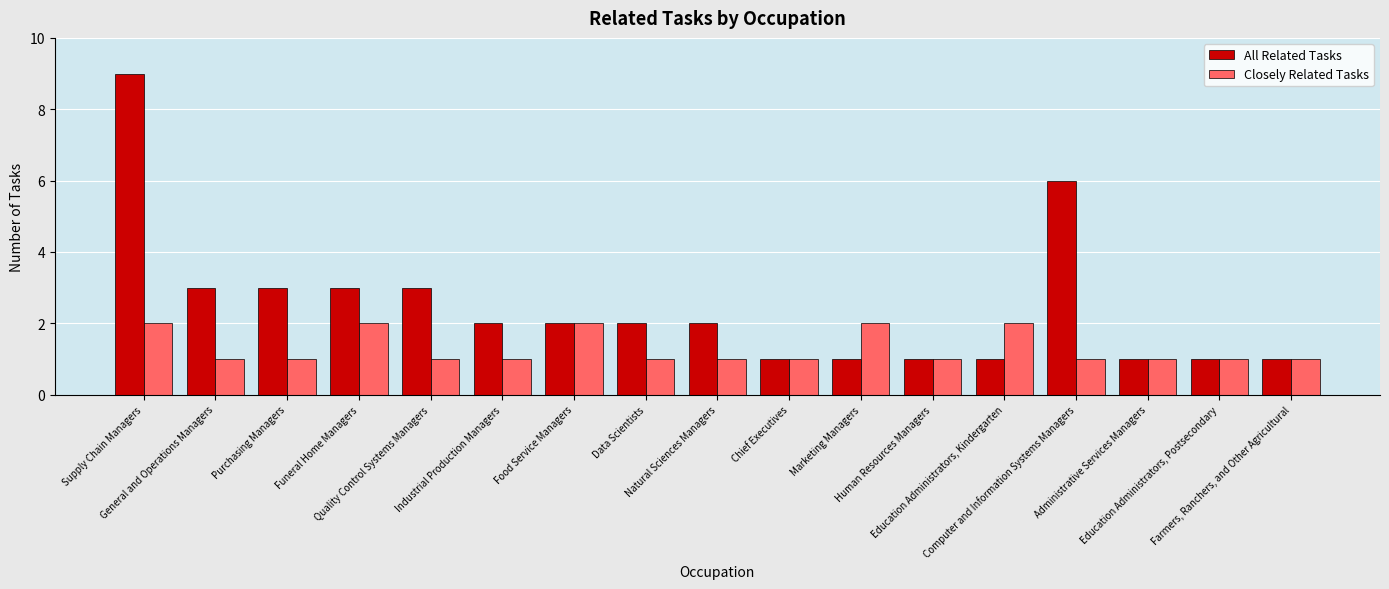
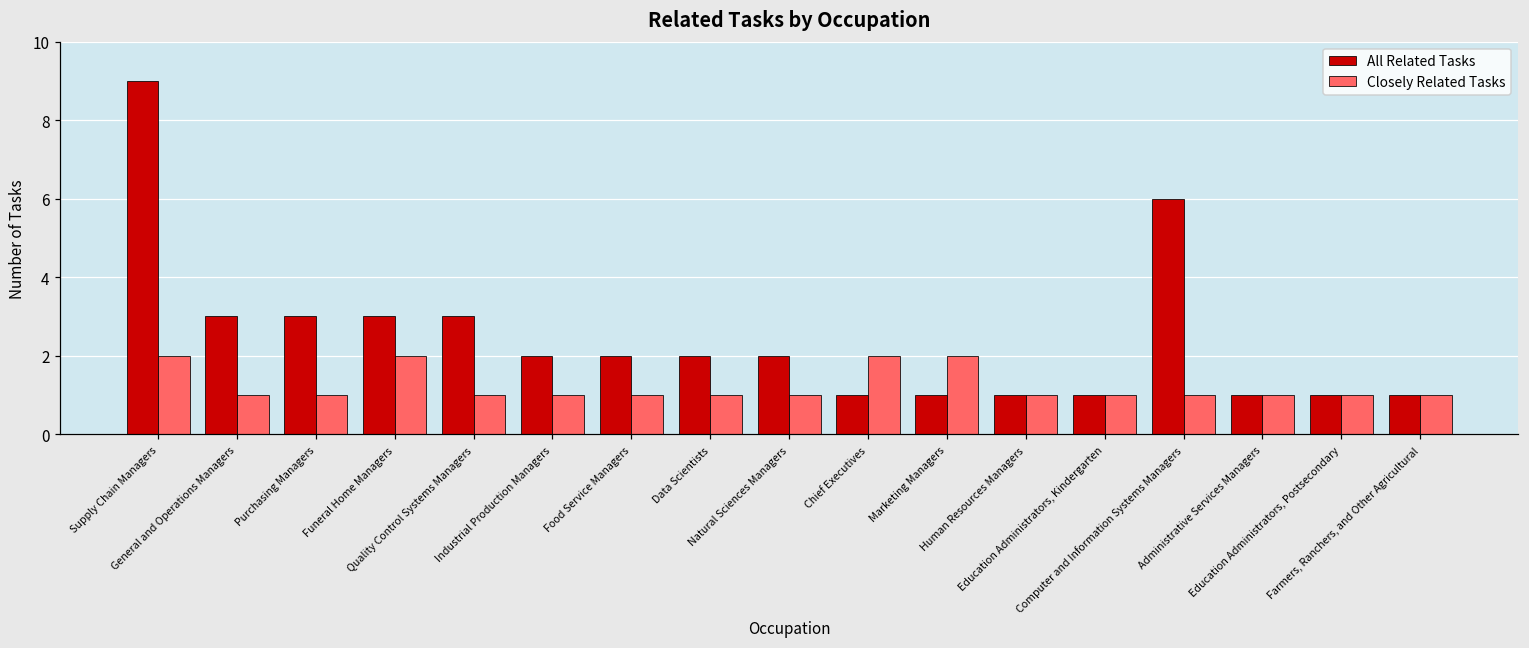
Closely Related Tasks, Food Service Managers: 2 -> 1
Closely Related Tasks, Chief Executives: 1 -> 2
Closely Related Tasks, Education Administrators, Kindergarten: 2 -> 1
